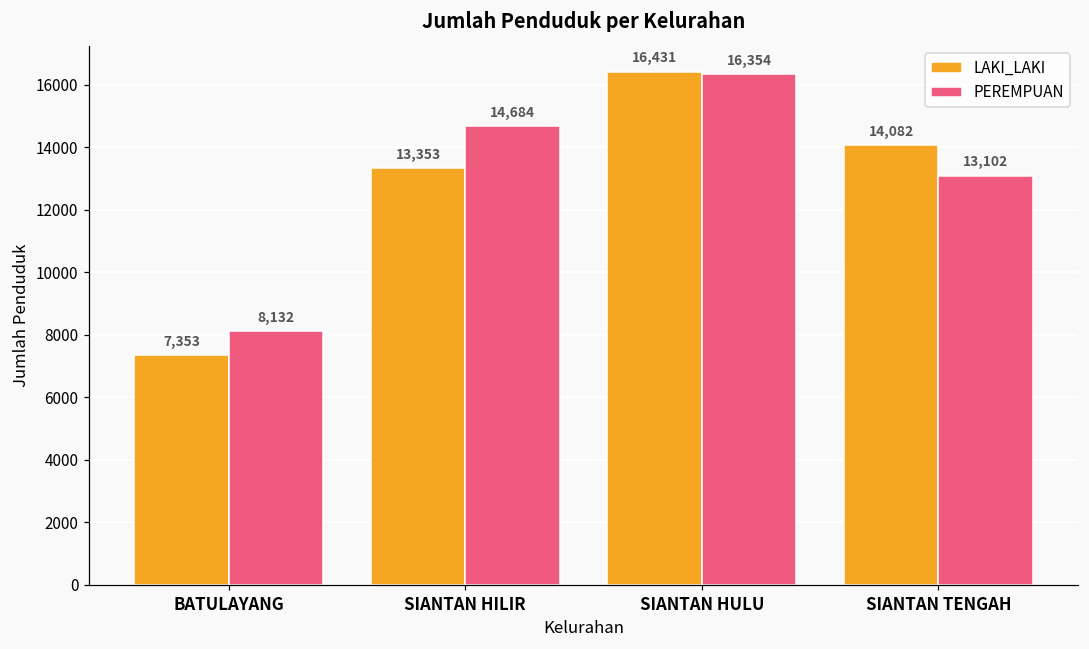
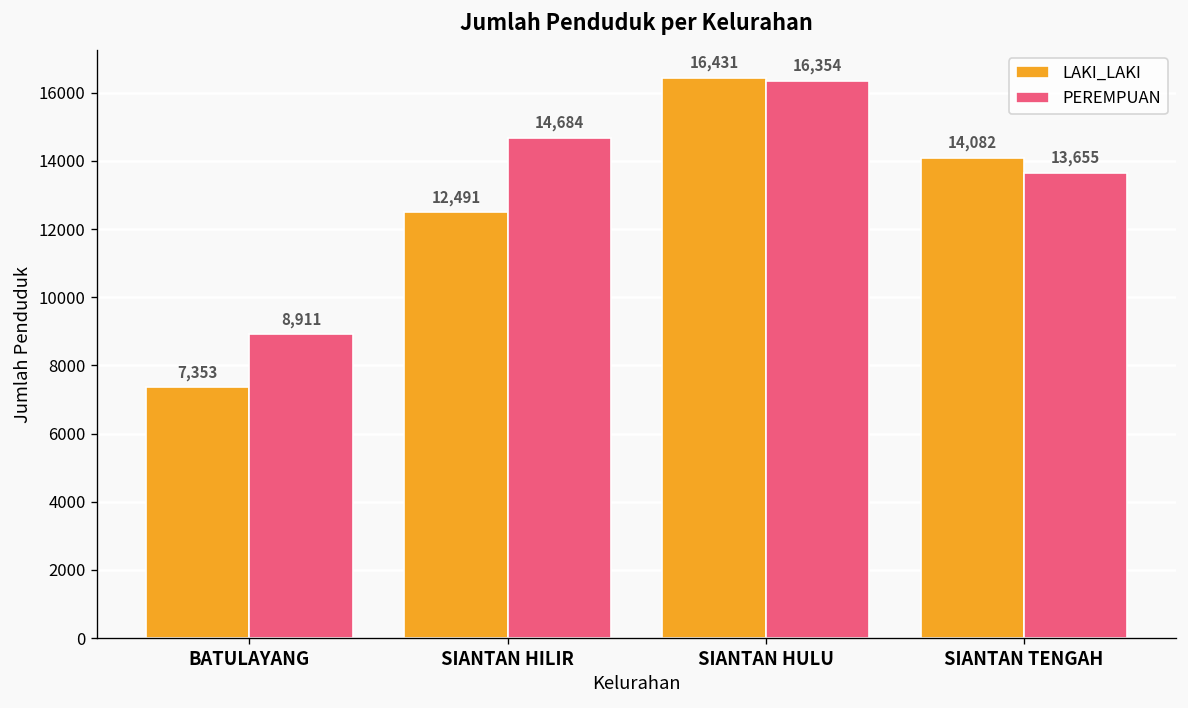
PEREMPUAN, BATULAYANG: 8,132 -> 8,911
LAKI_LAKI, SIANTAN HILIR: 13,353 -> 12,491
PEREMPUAN, SIANTAN TENGAH: 13,102 -> 13,655
